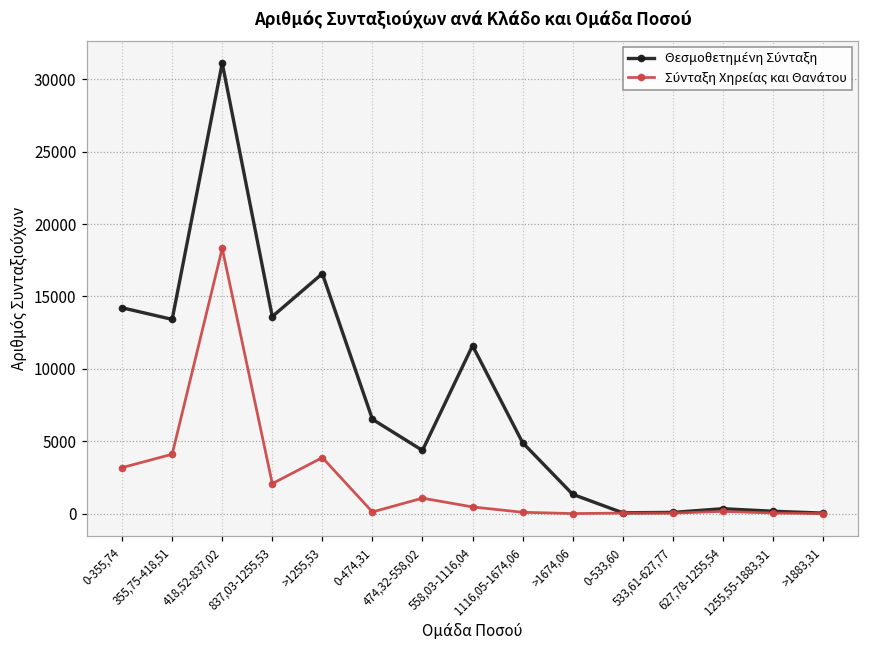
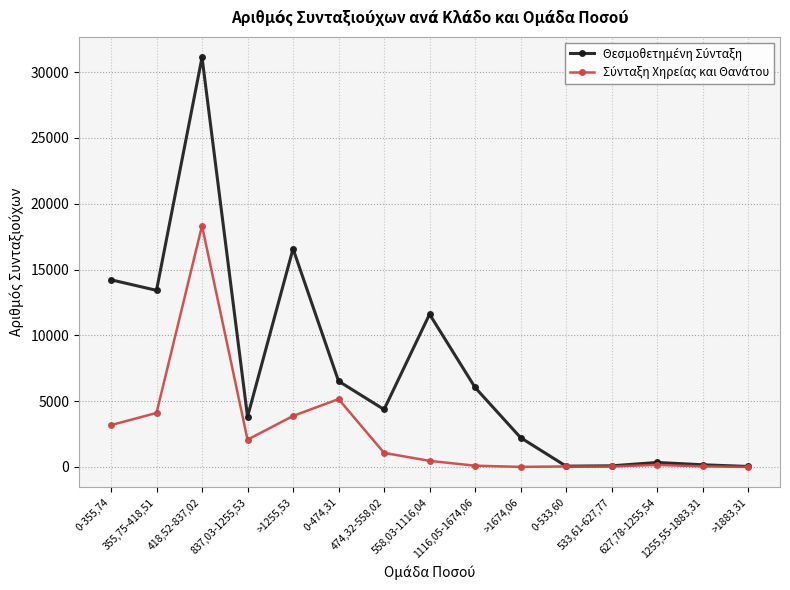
Θεσμοθετημένη Σύνταξη, 837,03-1255,53: 13600 -> 3800
Σύνταξη Χηρείας και Θανάτου, 0-474,31: 100 -> 5200
Θεσμοθετημένη Σύνταξη, 1116,05-1674,06: 4900 -> 6000
Θεσμοθετημένη Σύνταξη, >1674,06: 1300 -> 2200
